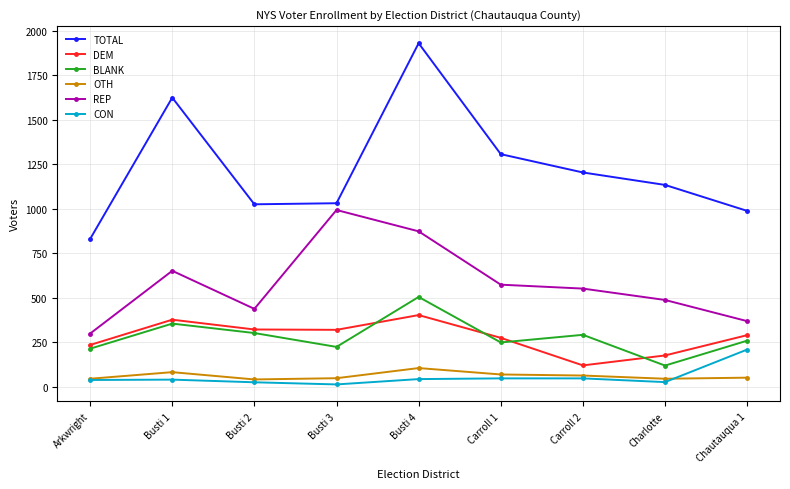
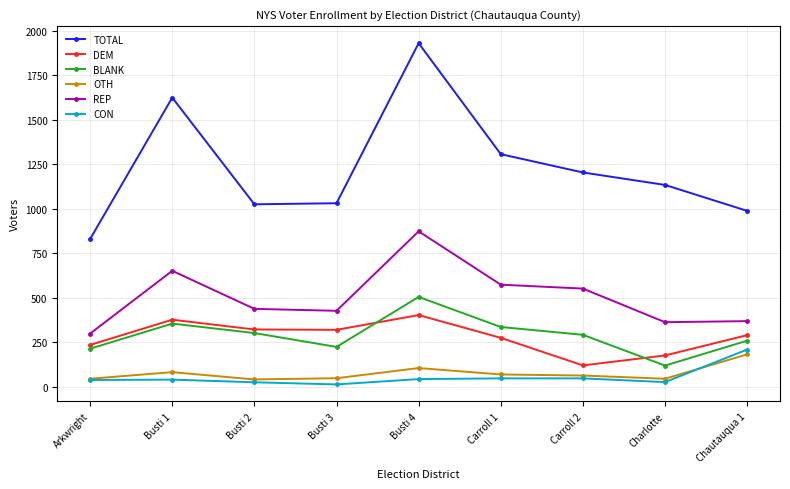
REP, Busti 3: 990 -> 430
BLANK, Carroll 1: 250 -> 340
REP, Charlotte: 490 -> 360
OTH, Chautauqua 1: 50 -> 180
